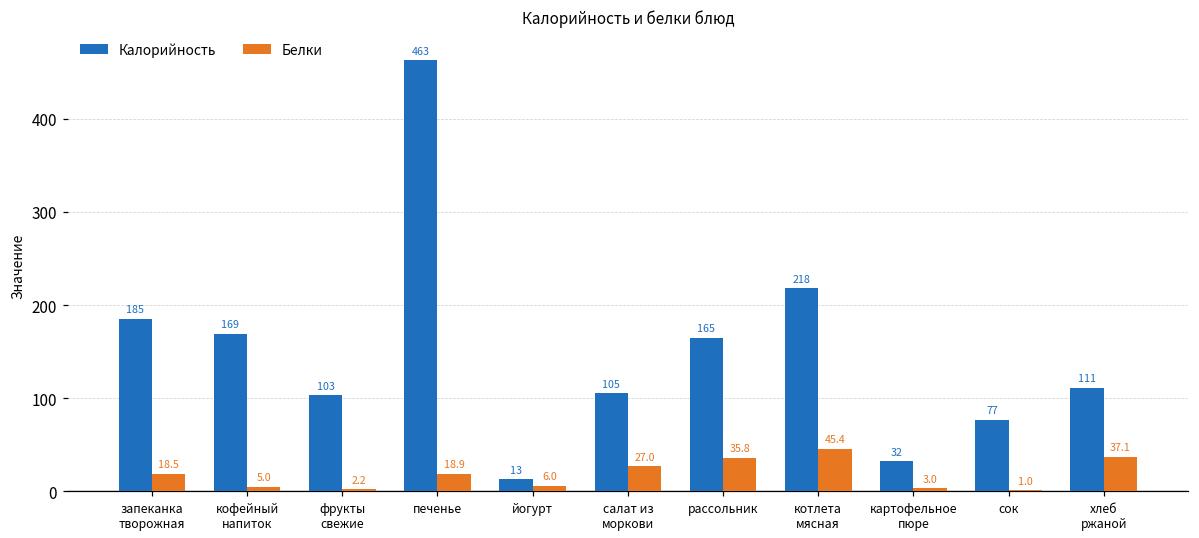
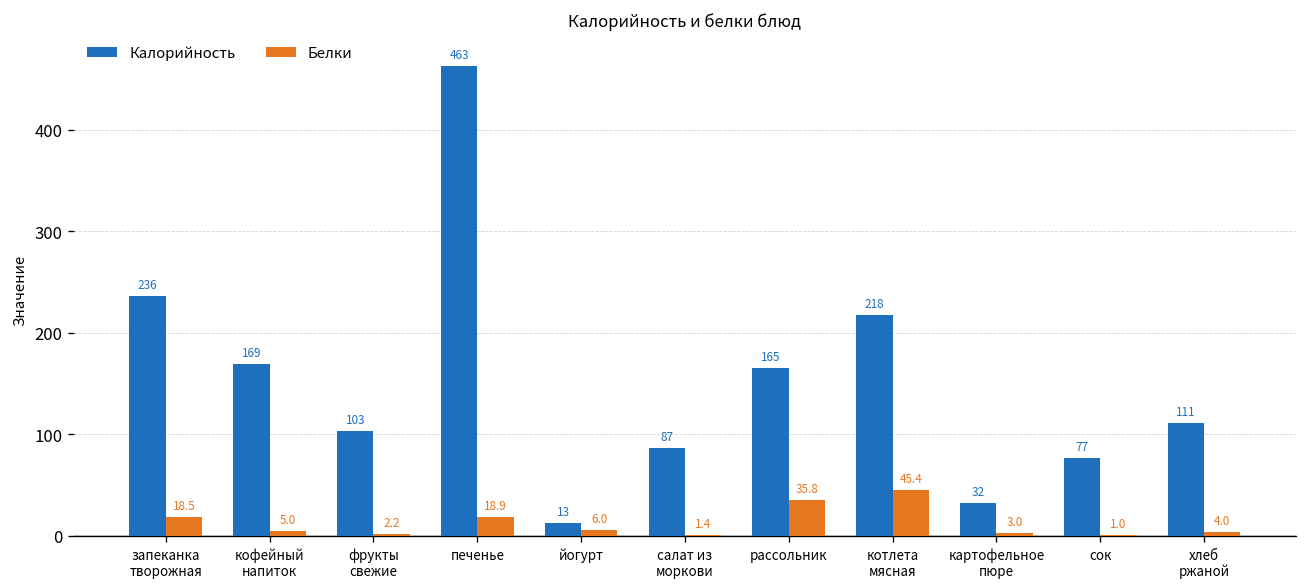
Калорийность, запеканка творожная: 185 -> 236
Калорийность, салат из моркови: 105 -> 87
Белки, салат из моркови: 27.0 -> 1.4
Белки, хлеб ржаной: 37.1 -> 4.0
